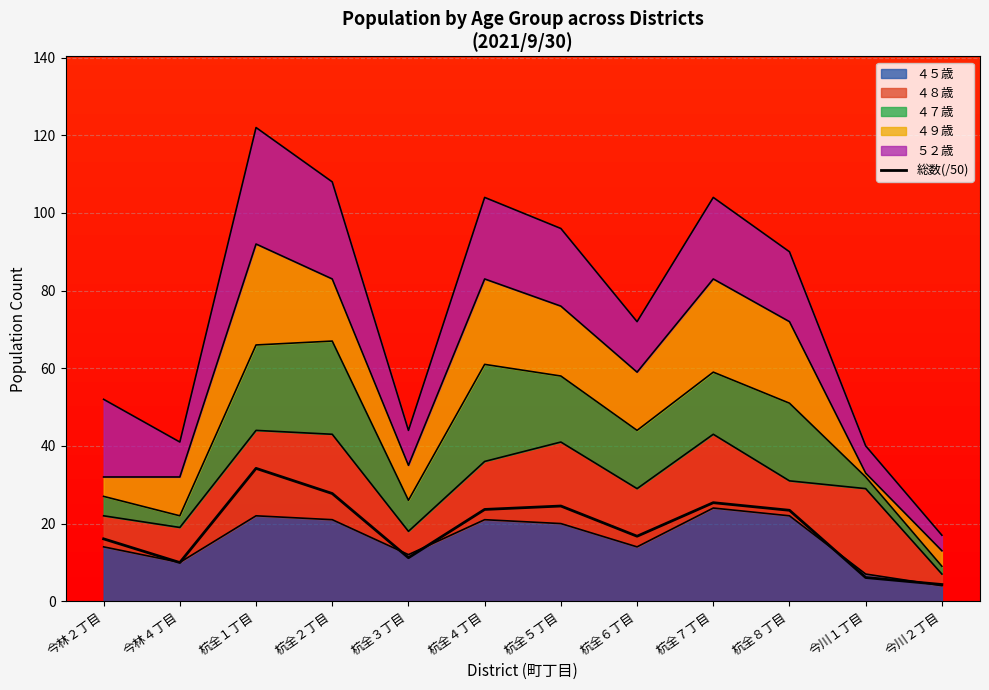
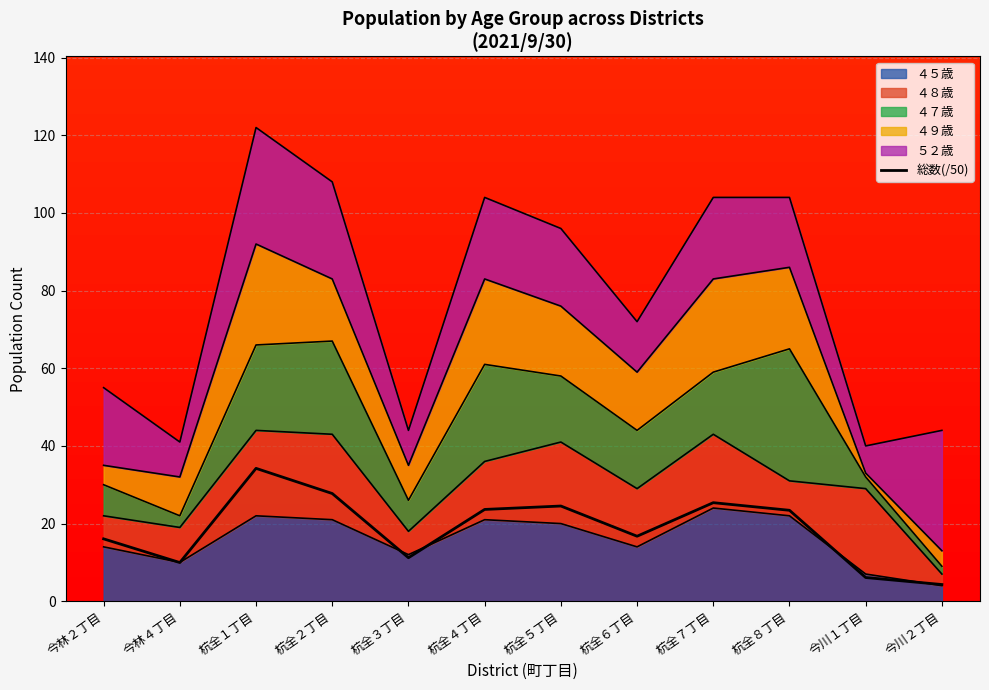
４７歳, 今林２丁目: 5 -> 8
４７歳, 杭全８丁目: 20 -> 34
５２歳, 今川２丁目: 4 -> 31
